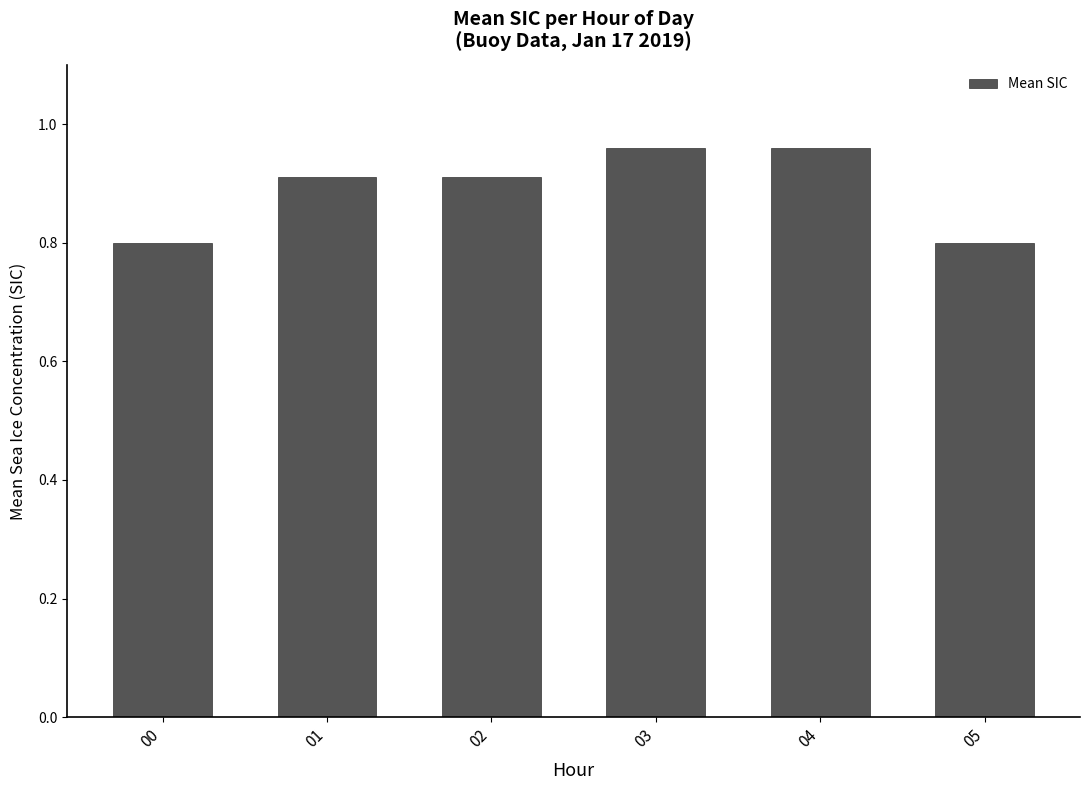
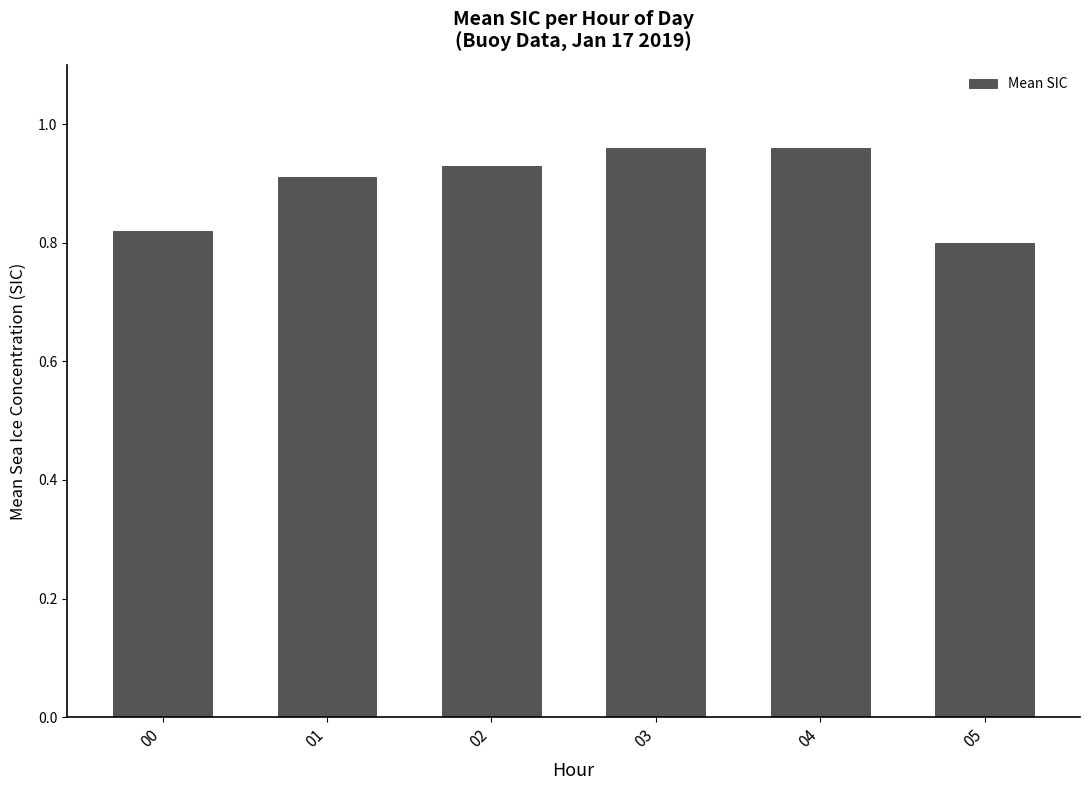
00: 0.80 -> 0.82
02: 0.91 -> 0.93
